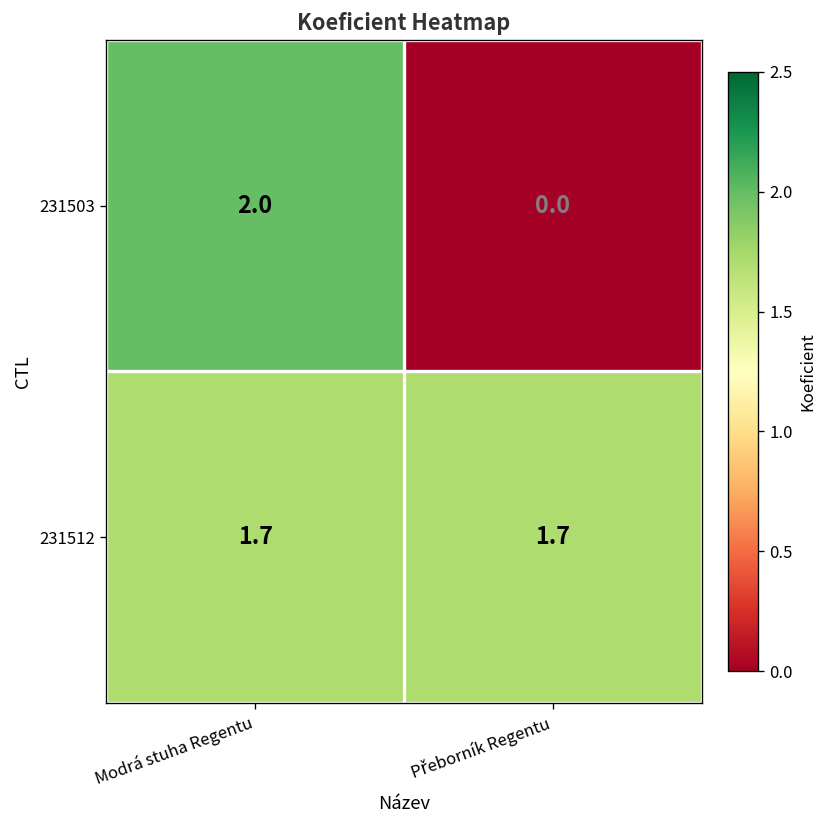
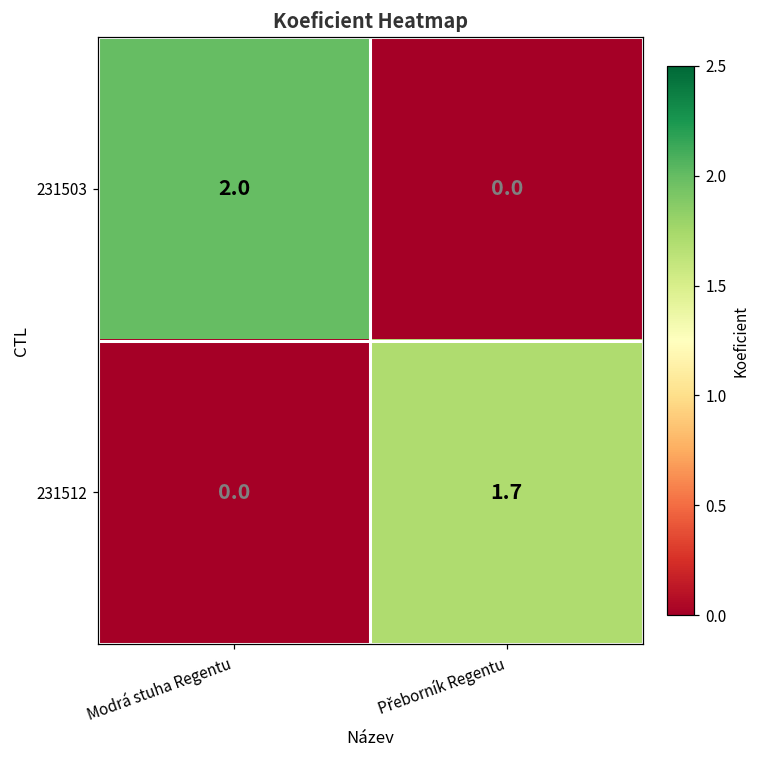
231512, Modrá stuha Regentu: 1.7 -> 0.0
